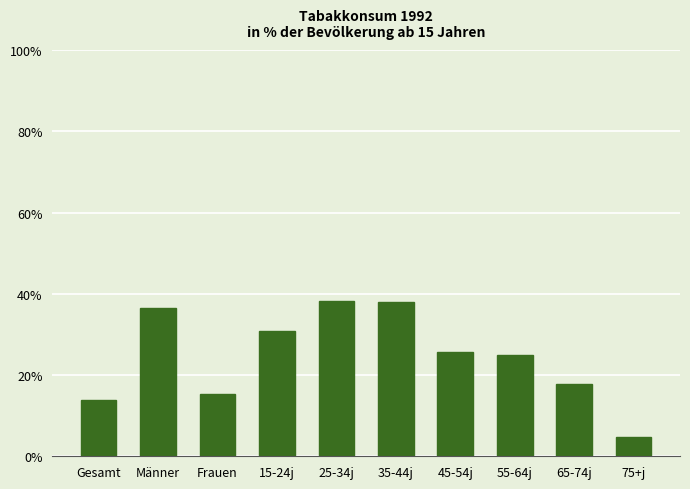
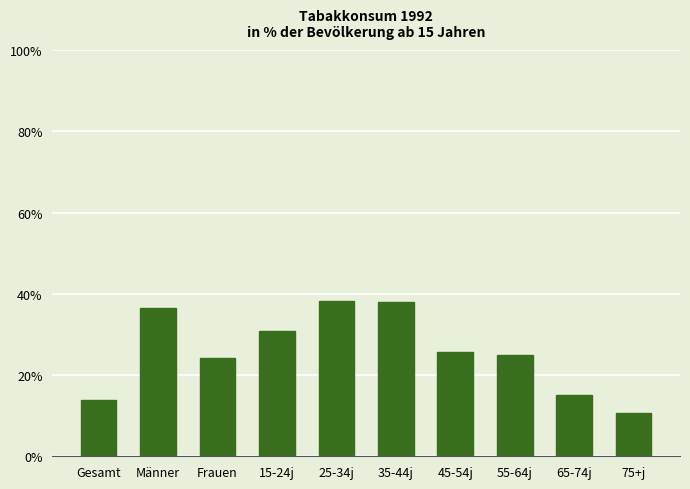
Frauen: 15% -> 24%
65-74j: 18% -> 15%
75+j: 5% -> 11%
